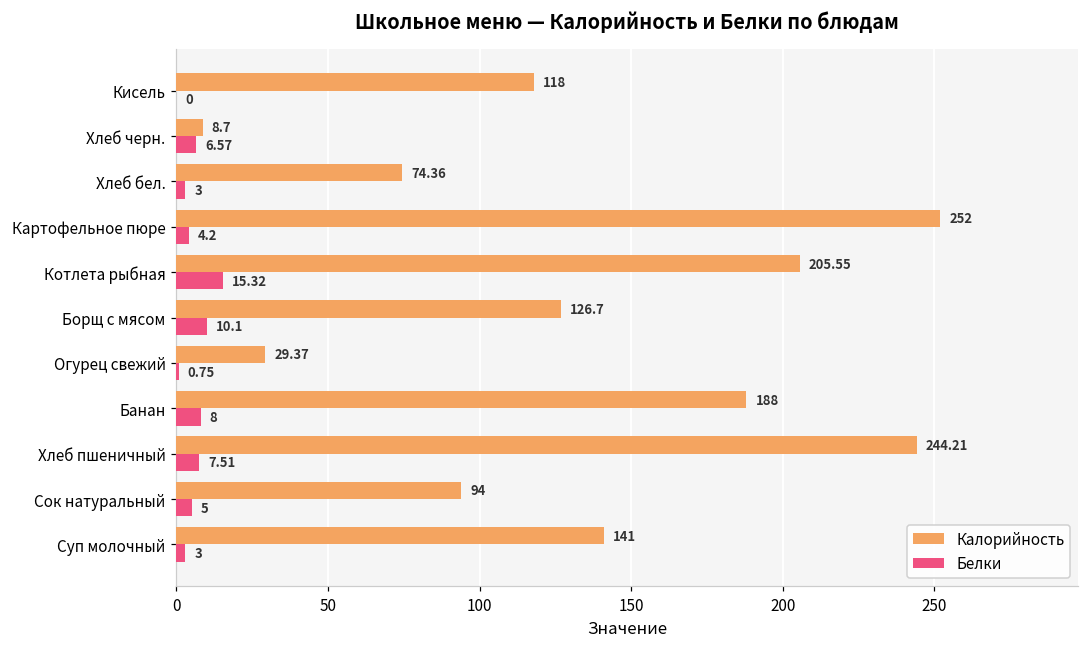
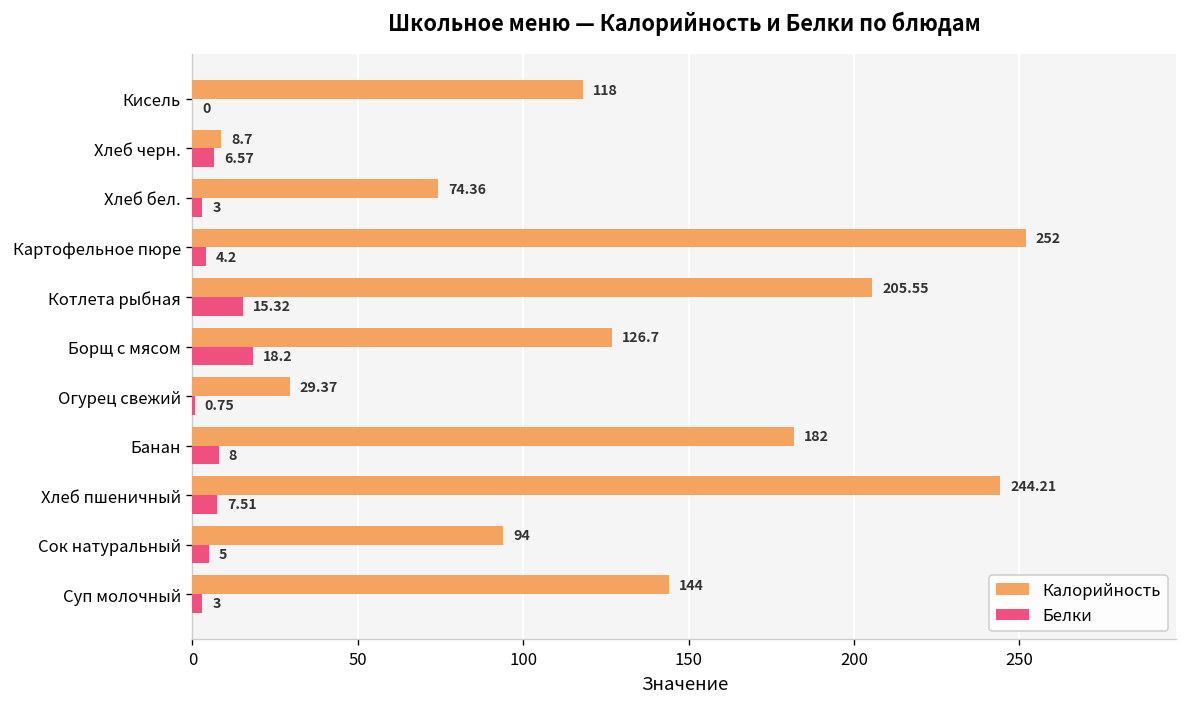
Белки, Борщ с мясом: 10.1 -> 18.2
Калорийность, Банан: 188 -> 182
Калорийность, Суп молочный: 141 -> 144
